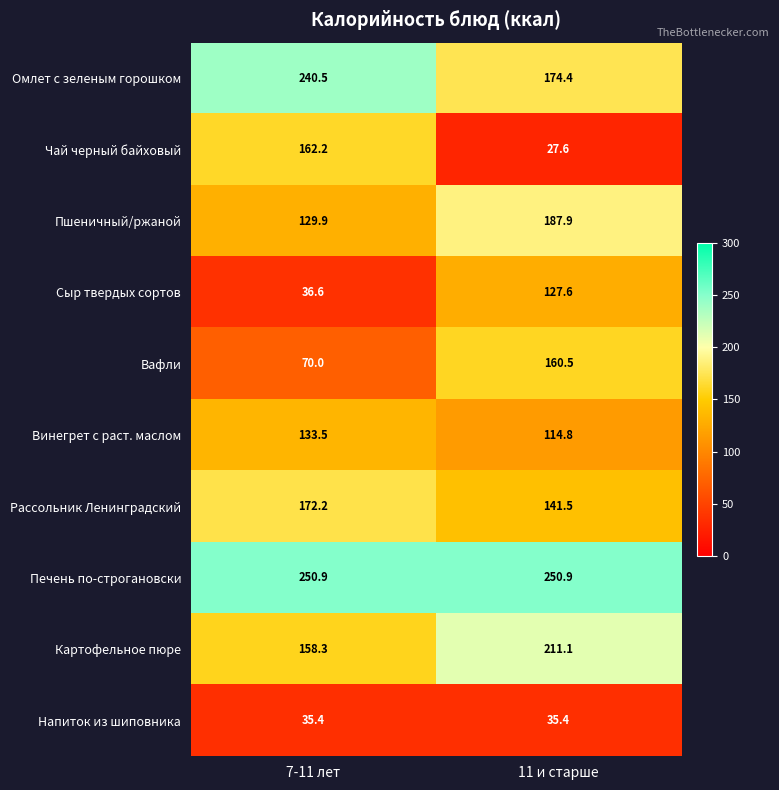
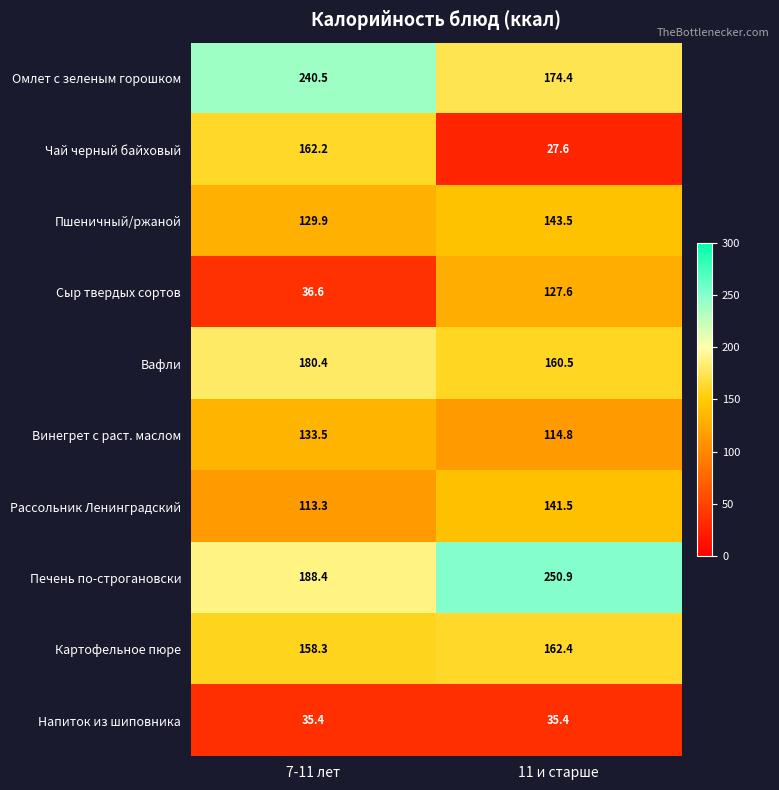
Пшеничный/ржаной, 11 и старше: 187.9 -> 143.5
Вафли, 7-11 лет: 70.0 -> 180.4
Рассольник Ленинградский, 7-11 лет: 172.2 -> 113.3
Печень по-строгановски, 7-11 лет: 250.9 -> 188.4
Картофельное пюре, 11 и старше: 211.1 -> 162.4
